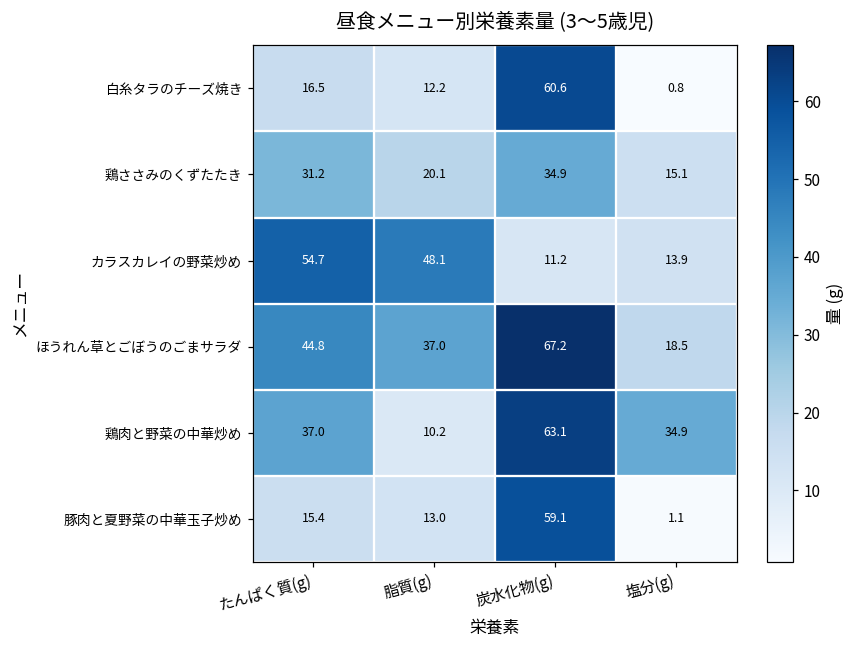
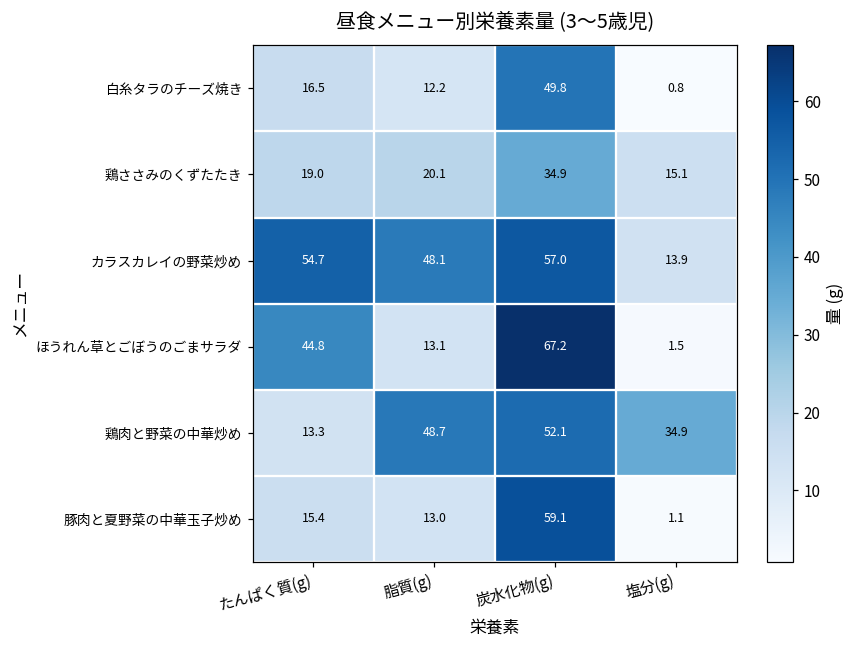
白糸タラのチーズ焼き, 炭水化物(g): 60.6 -> 49.8
鶏ささみのくずたたき, たんぱく質(g): 31.2 -> 19.0
カラスカレイの野菜炒め, 炭水化物(g): 11.2 -> 57.0
ほうれん草とごぼうのごまサラダ, 脂質(g): 37.0 -> 13.1
ほうれん草とごぼうのごまサラダ, 塩分(g): 18.5 -> 1.5
鶏肉と野菜の中華炒め, たんぱく質(g): 37.0 -> 13.3
鶏肉と野菜の中華炒め, 脂質(g): 10.2 -> 48.7
鶏肉と野菜の中華炒め, 炭水化物(g): 63.1 -> 52.1
